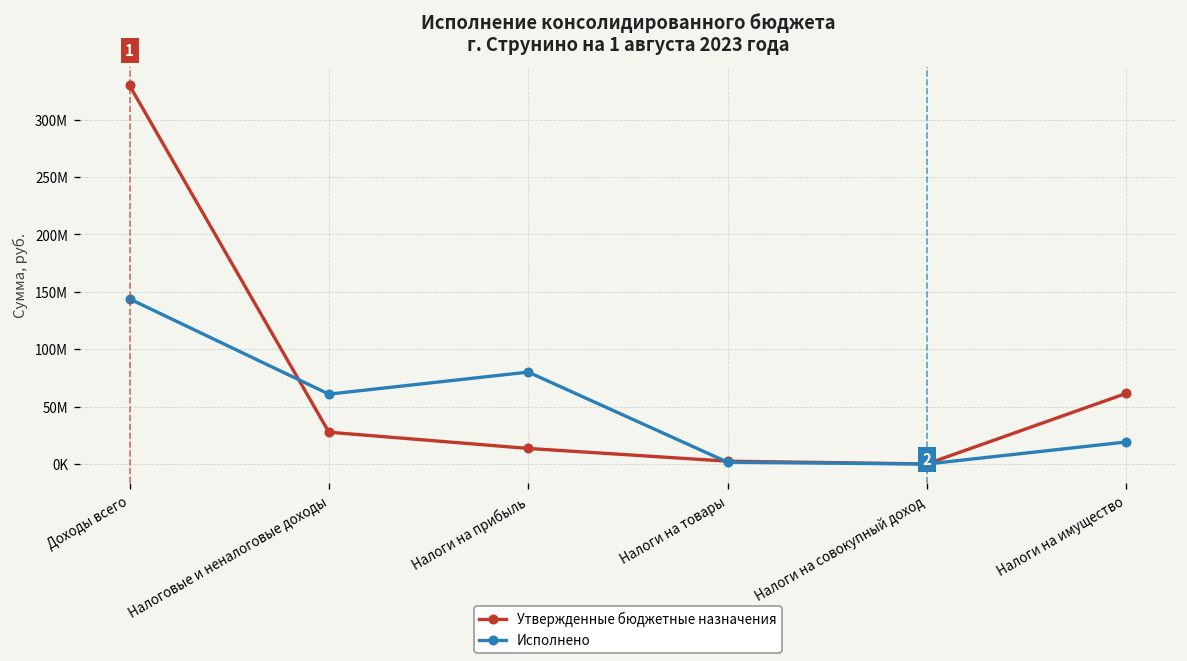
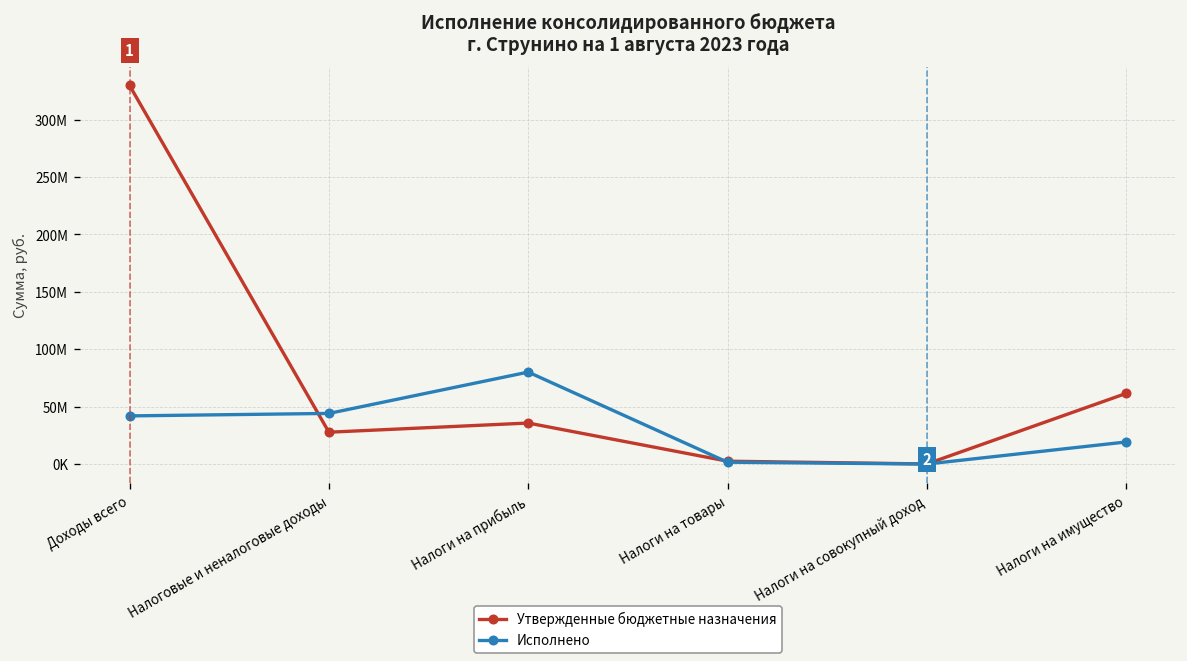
Исполнено, Доходы всего: 140000000 -> 40000000
Исполнено, Налоговые и неналоговые доходы: 60000000 -> 40000000
Утвержденные бюджетные назначения, Налоги на прибыль: 10000000 -> 40000000
